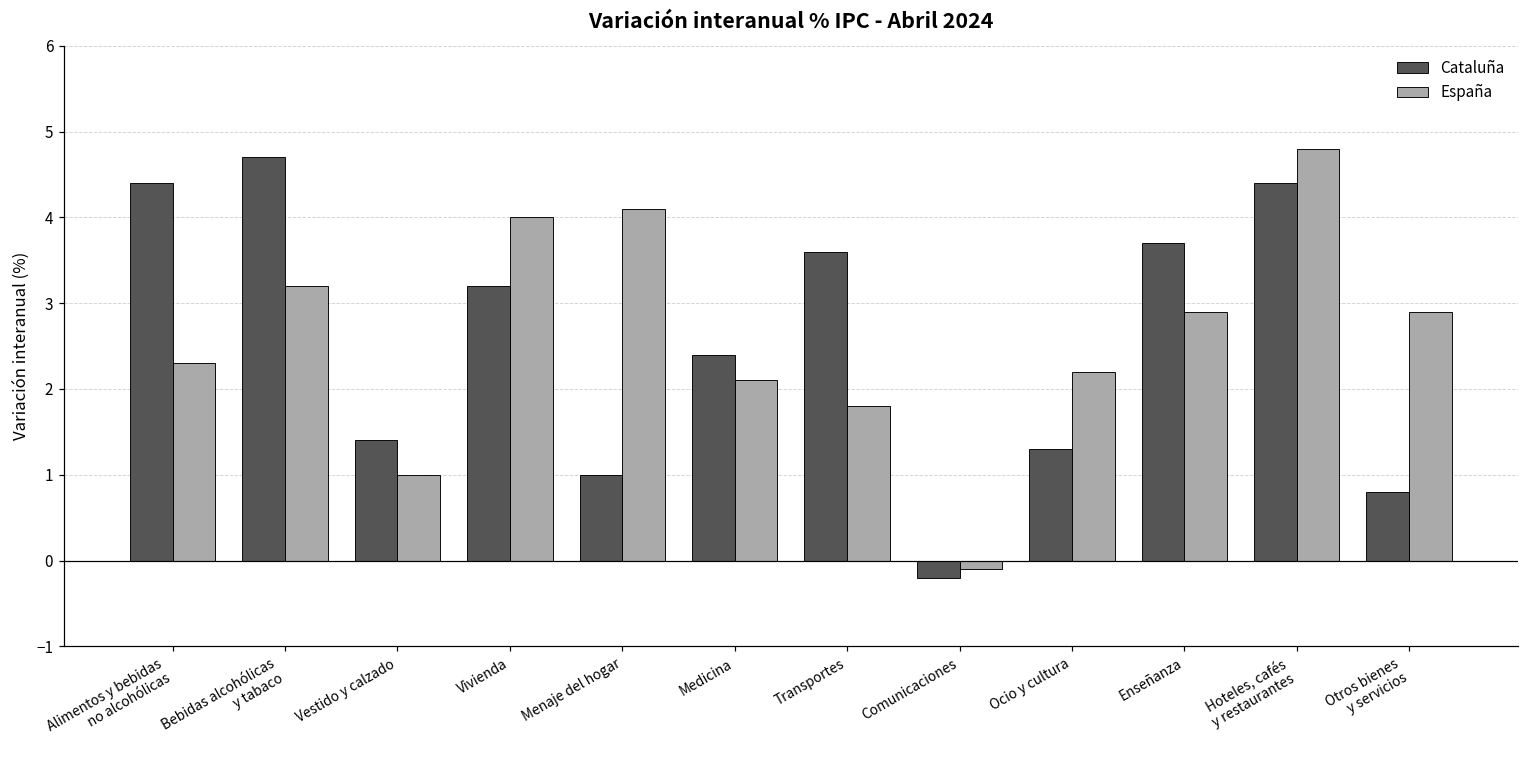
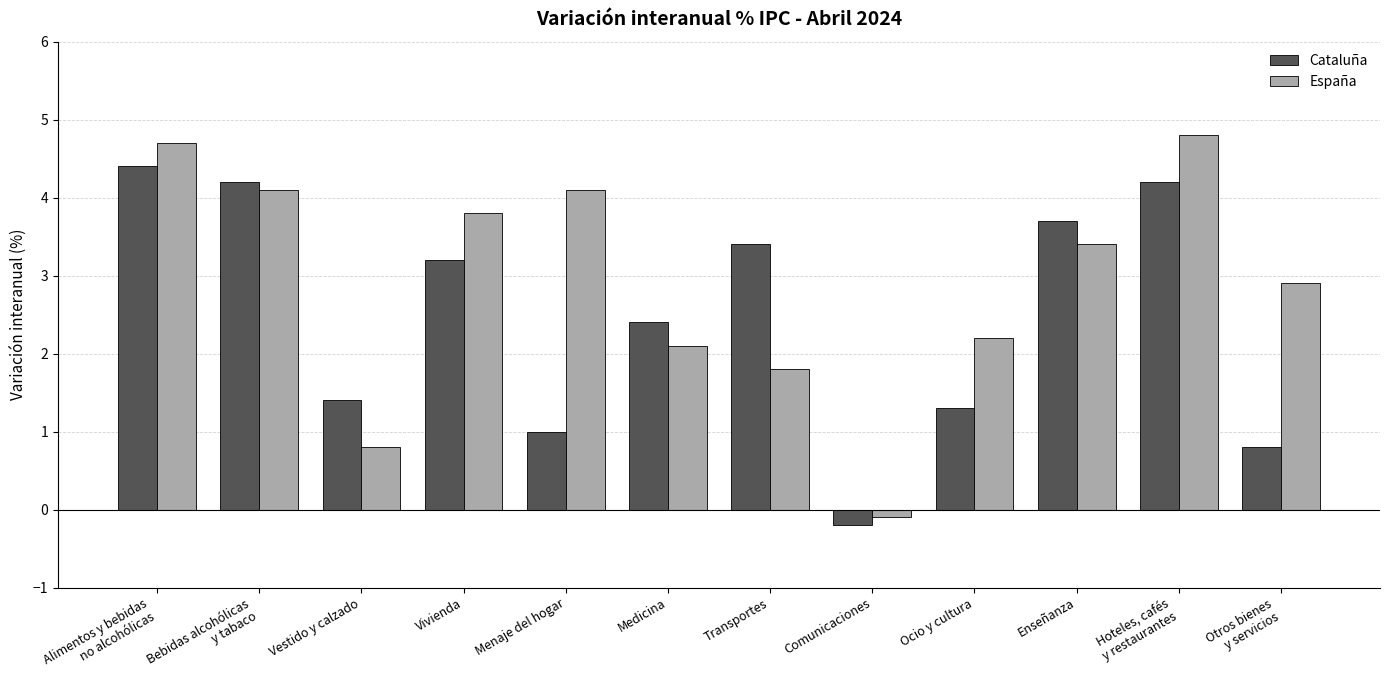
España, Alimentos y bebidas no alcohólicas: 2.3 -> 4.7
Cataluña, Bebidas alcohólicas y tabaco: 4.7 -> 4.2
España, Bebidas alcohólicas y tabaco: 3.2 -> 4.1
España, Vestido y calzado: 1.0 -> 0.8
España, Vivienda: 4.0 -> 3.8
Cataluña, Transportes: 3.6 -> 3.4
España, Enseñanza: 2.9 -> 3.4
Cataluña, Hoteles, cafés y restaurantes: 4.4 -> 4.2
